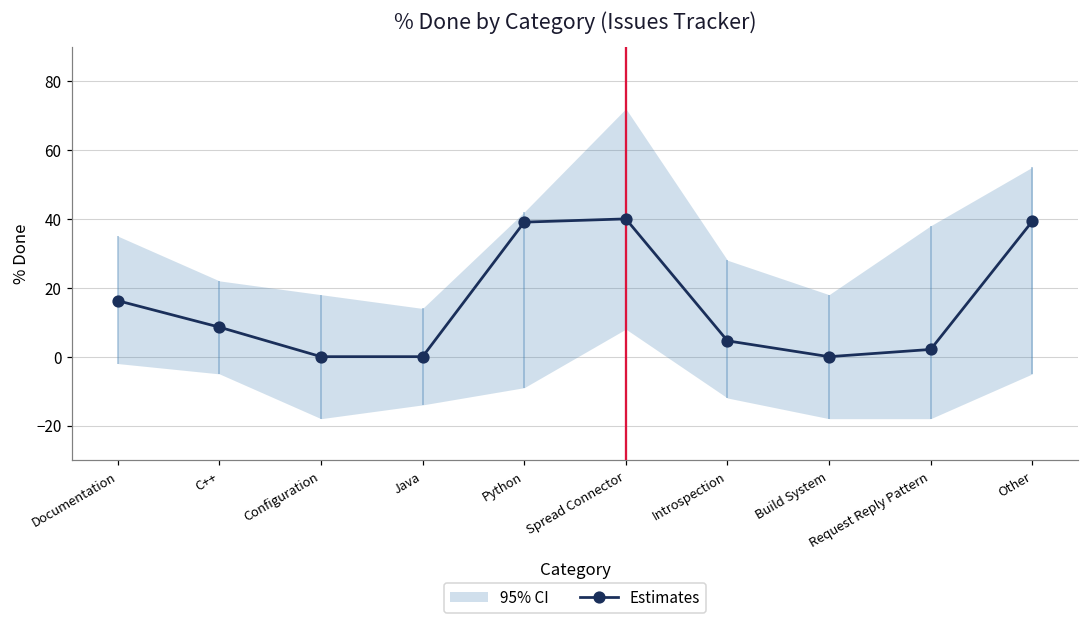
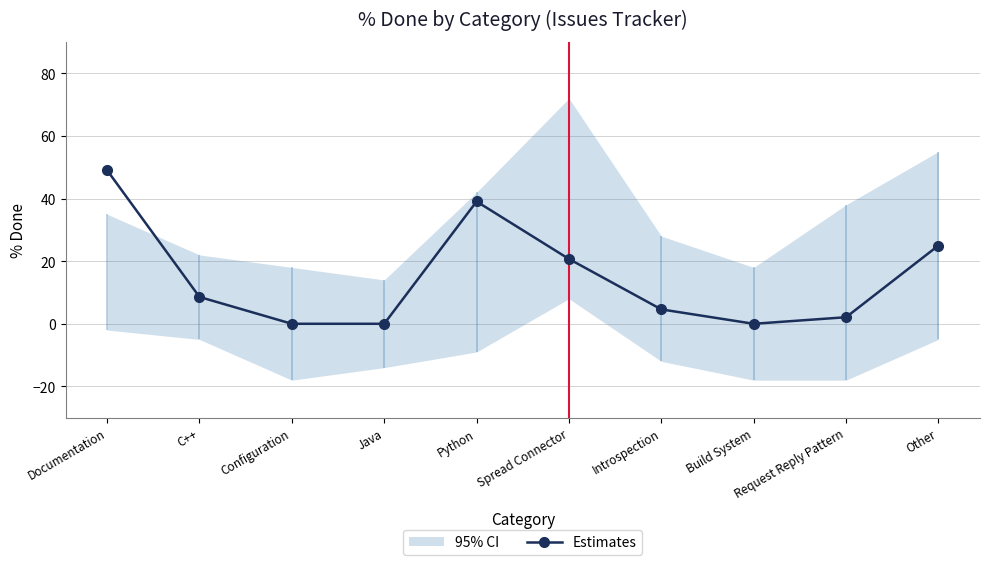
Estimates, Documentation: 16 -> 49
Estimates, Spread Connector: 40 -> 21
Estimates, Other: 39 -> 25
